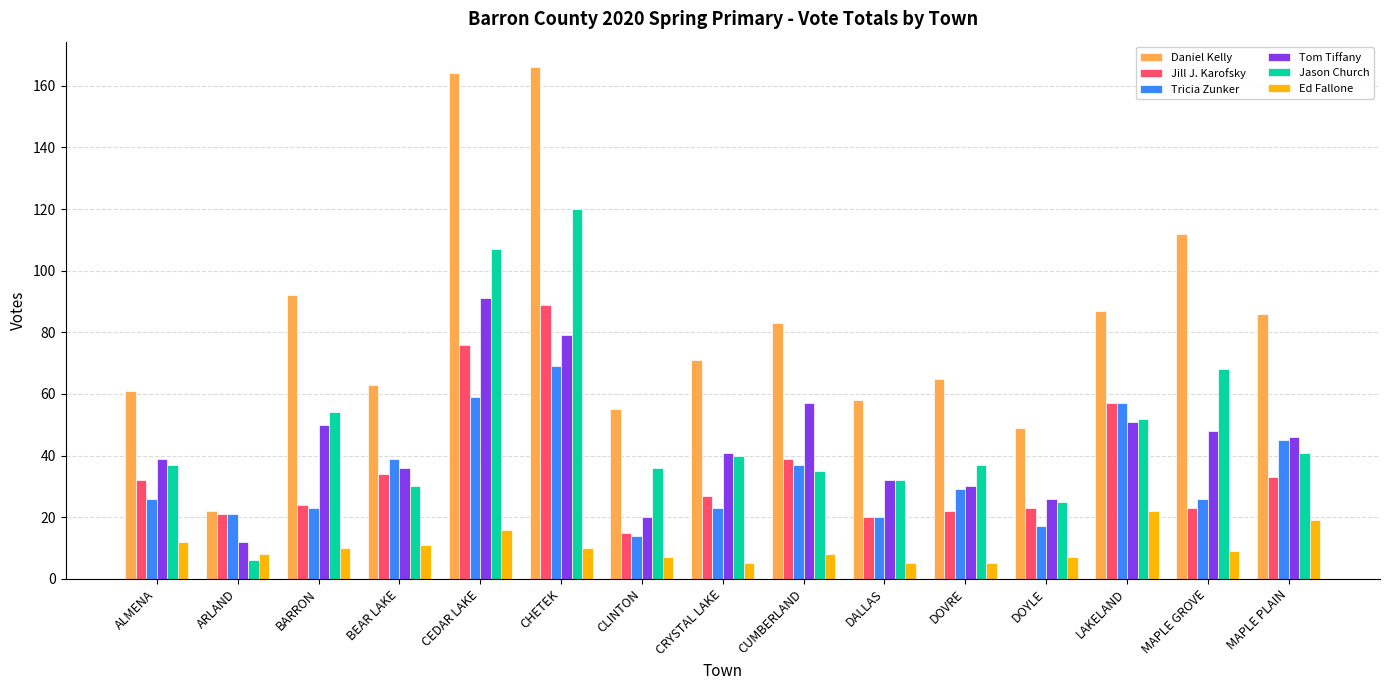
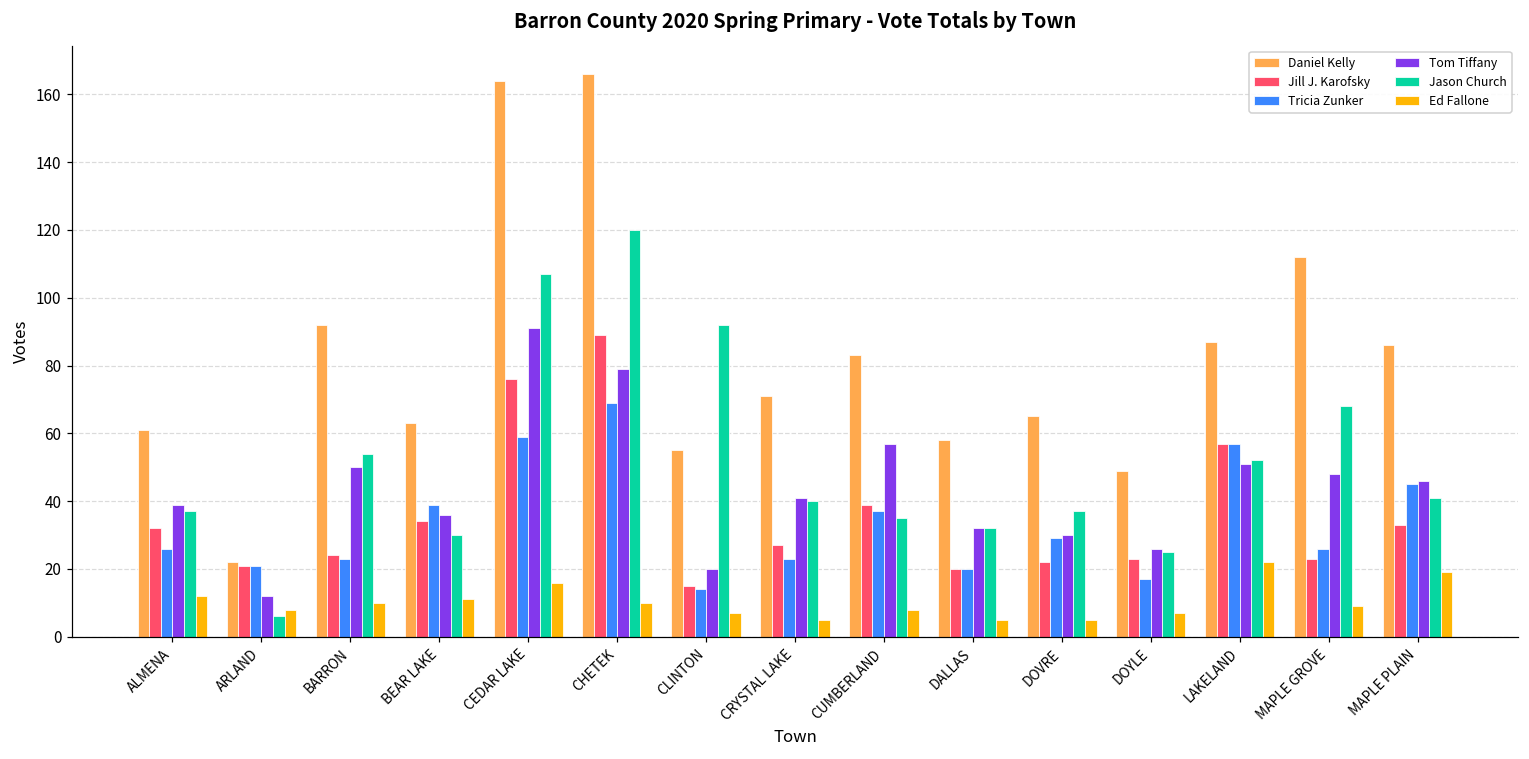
Jason Church, CLINTON: 36 -> 92
